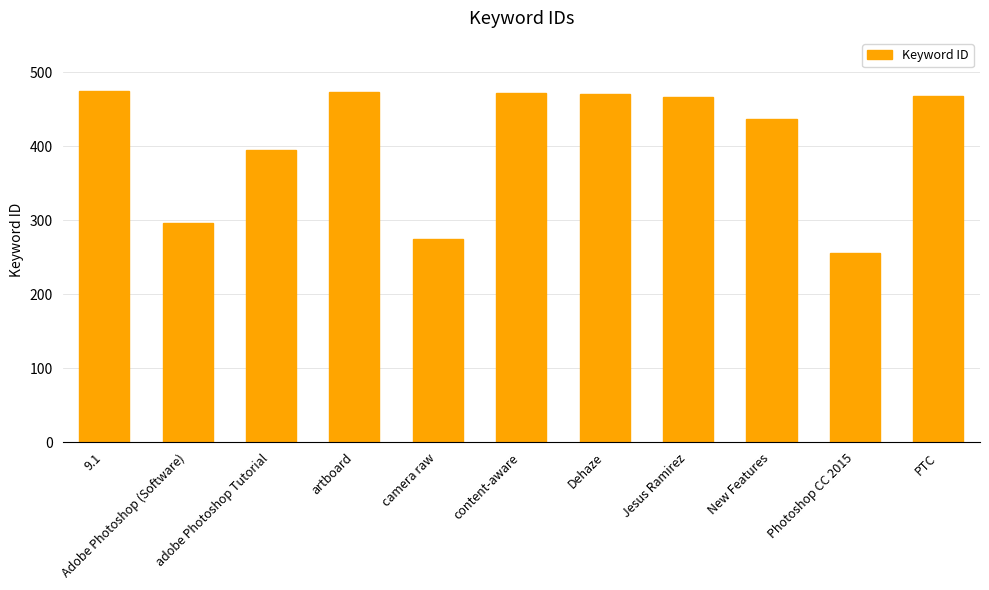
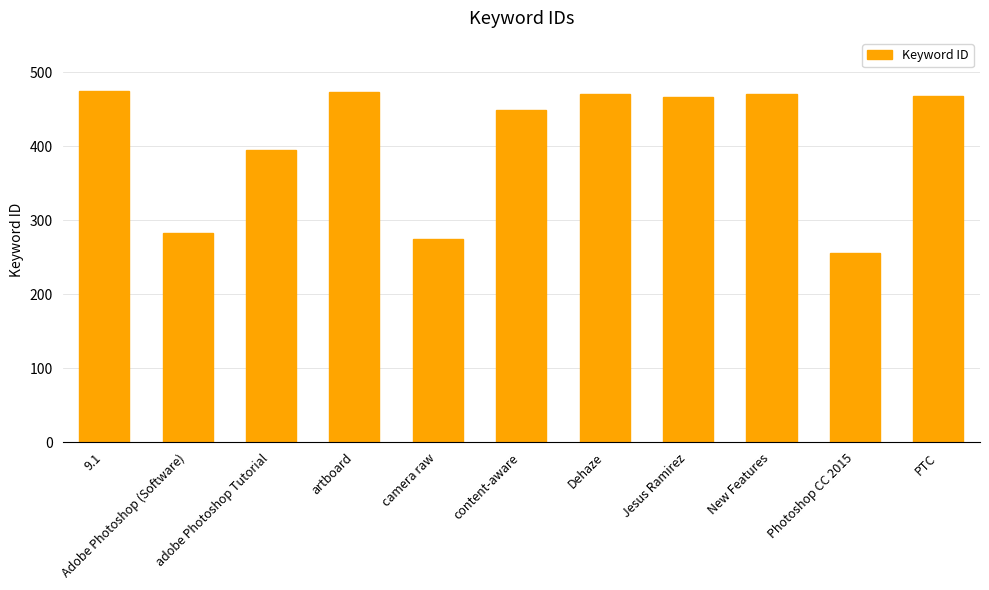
Adobe Photoshop (Software): 300 -> 280
content-aware: 470 -> 450
New Features: 440 -> 470
